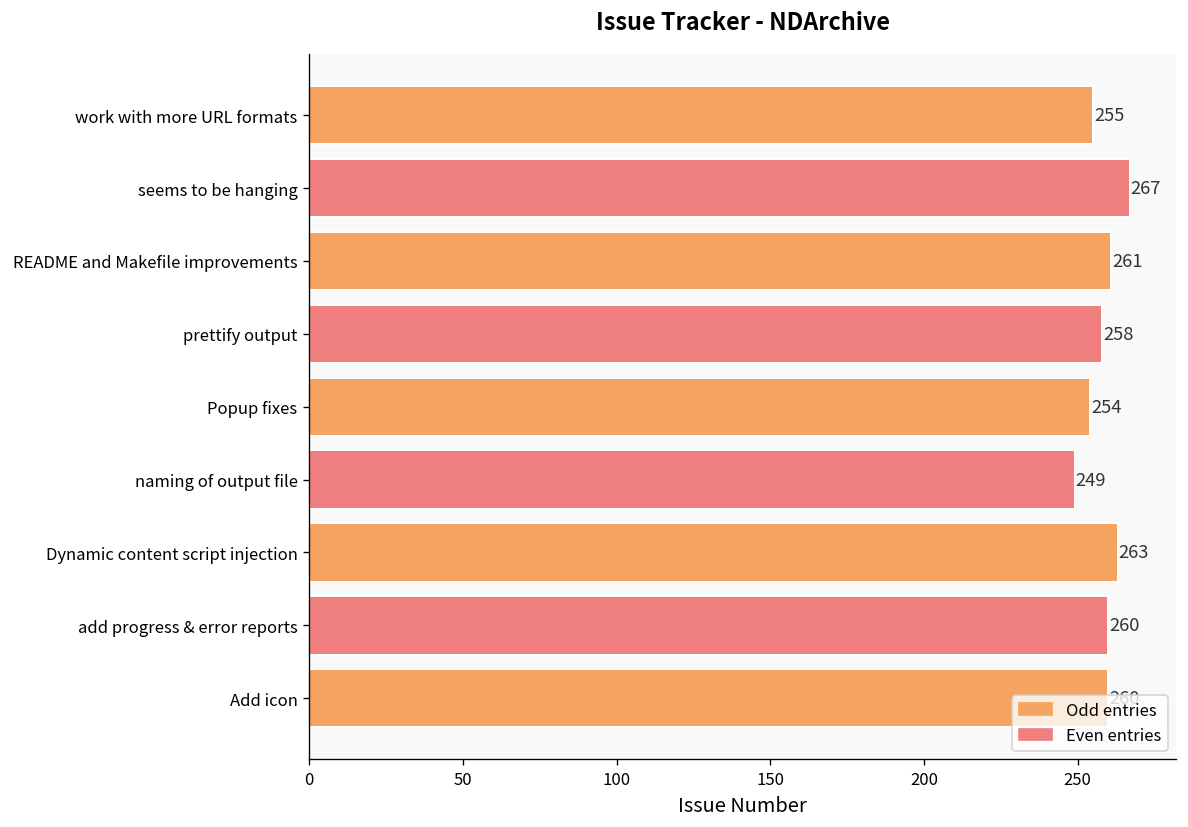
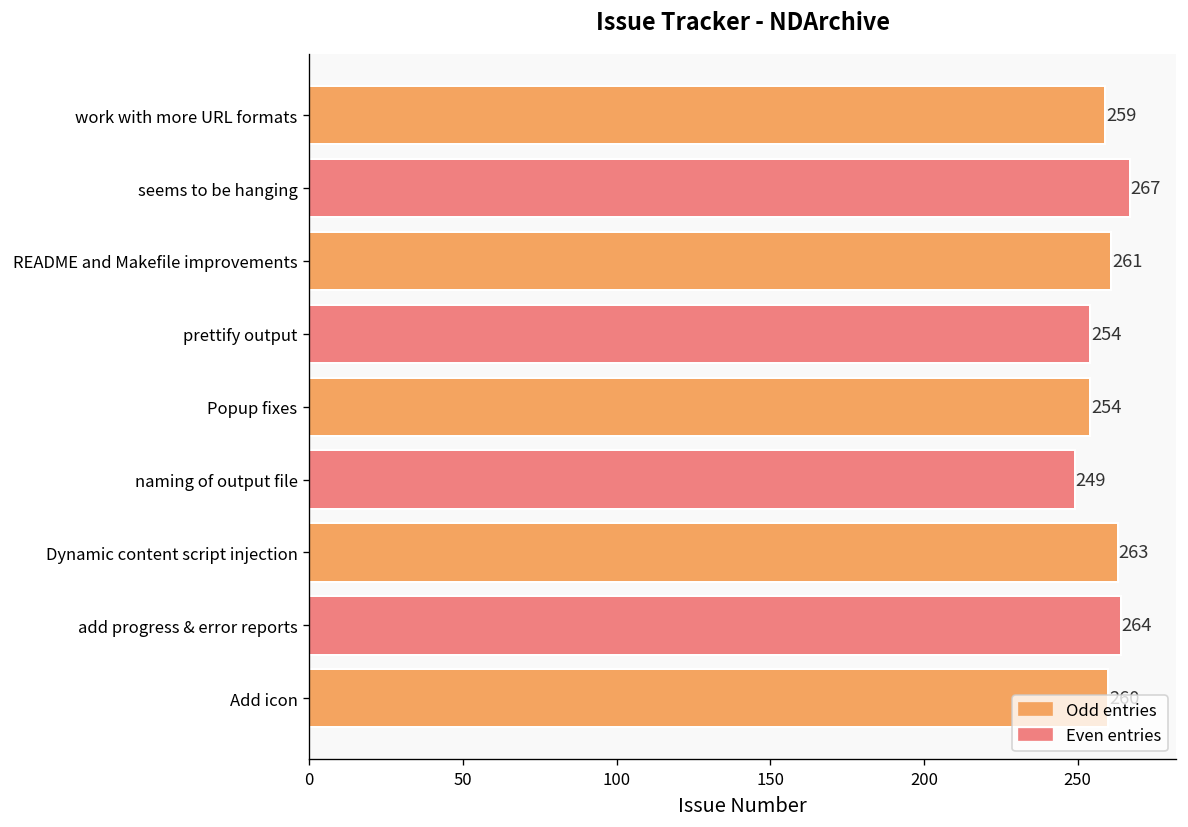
work with more URL formats: 255 -> 259
prettify output: 258 -> 254
add progress & error reports: 260 -> 264
